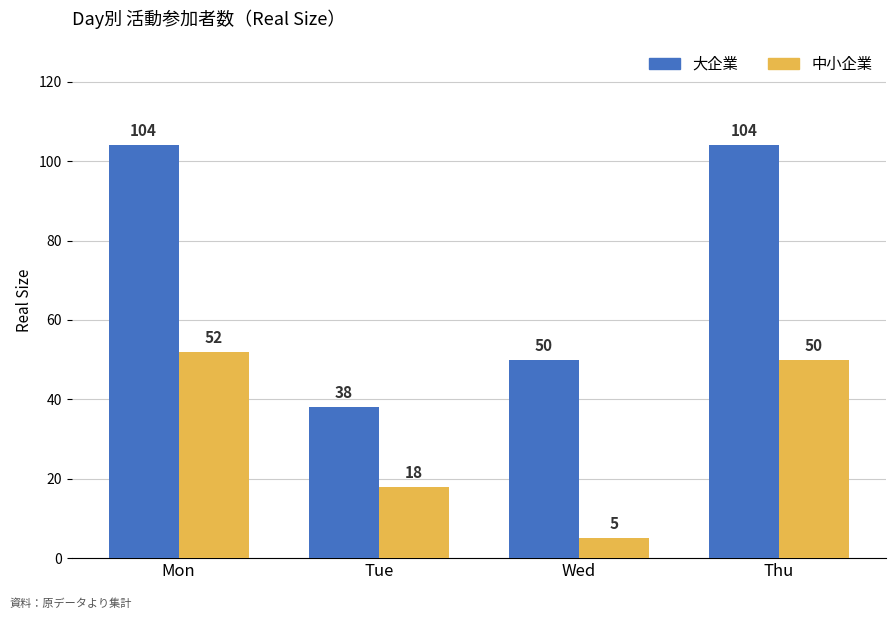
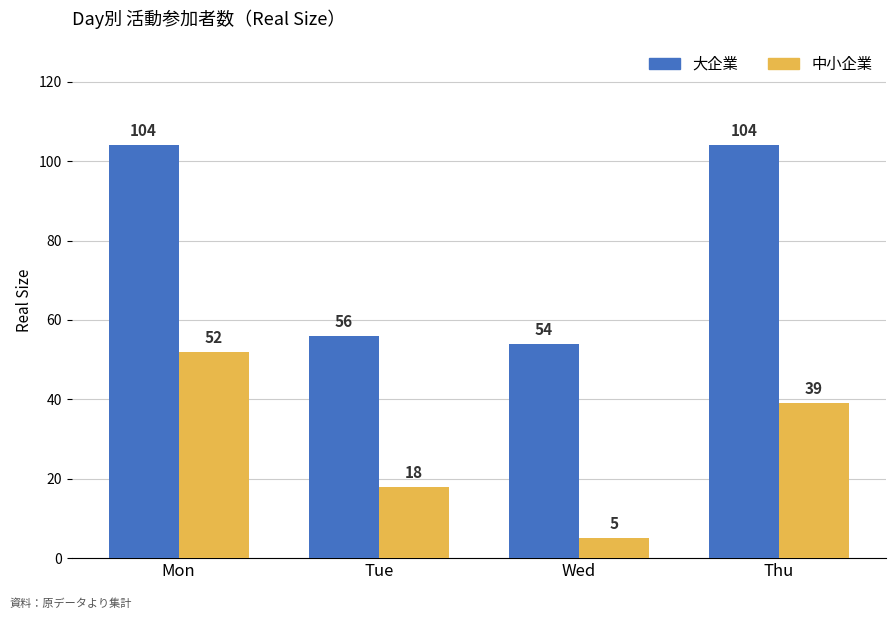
大企業, Tue: 38 -> 56
大企業, Wed: 50 -> 54
中小企業, Thu: 50 -> 39
